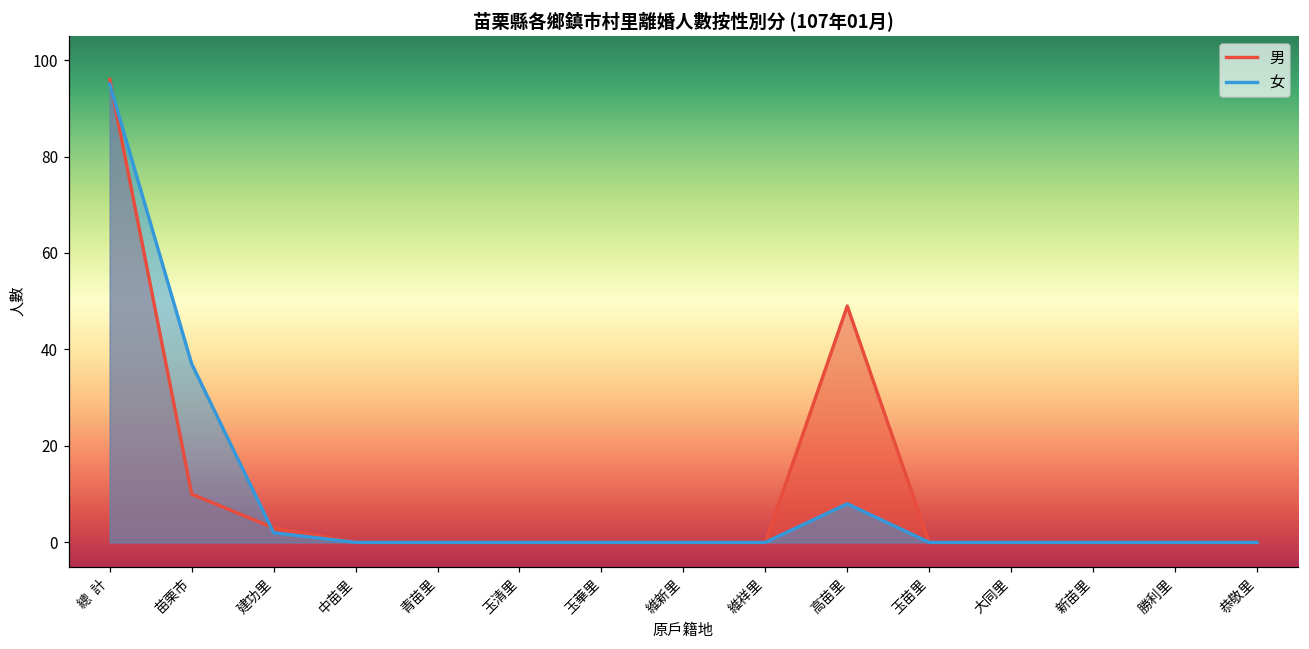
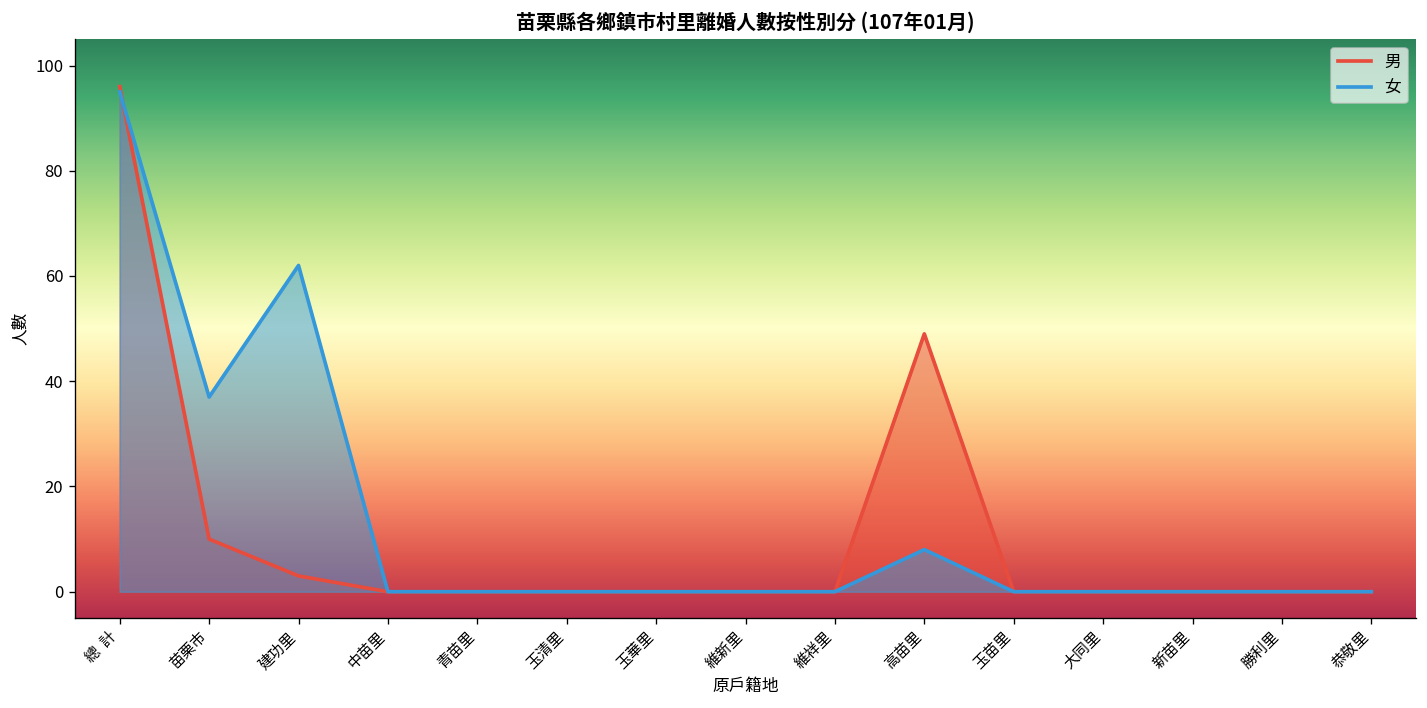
女, 建功里: 2 -> 62
